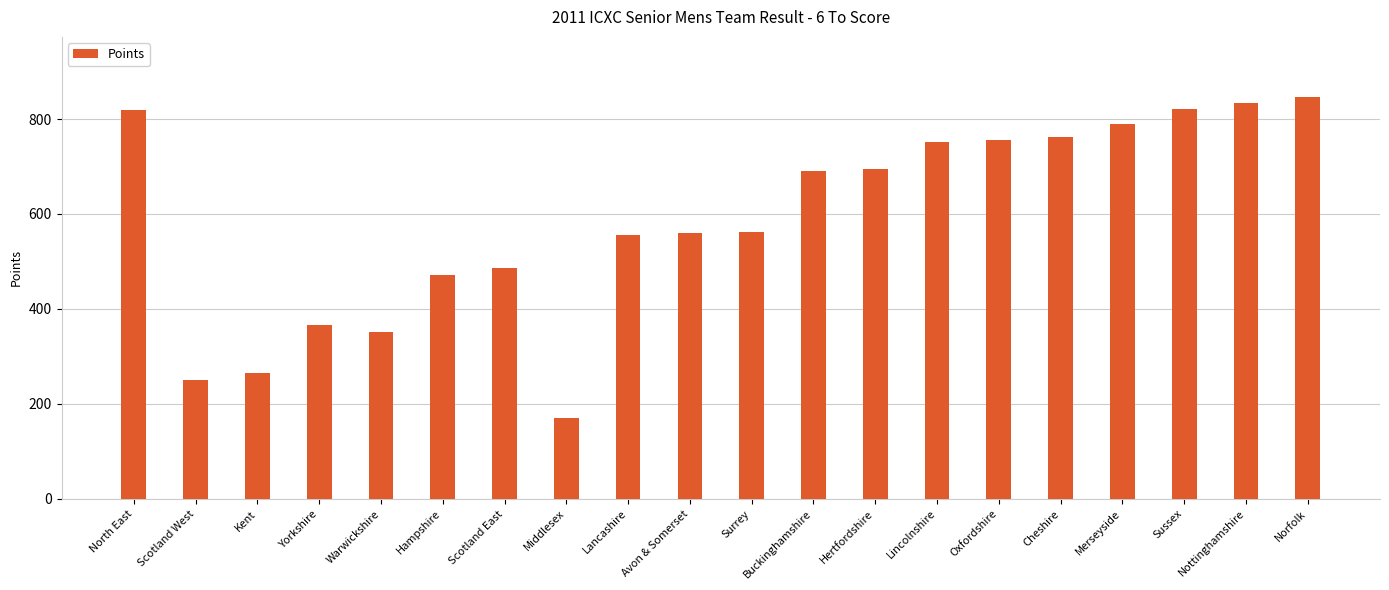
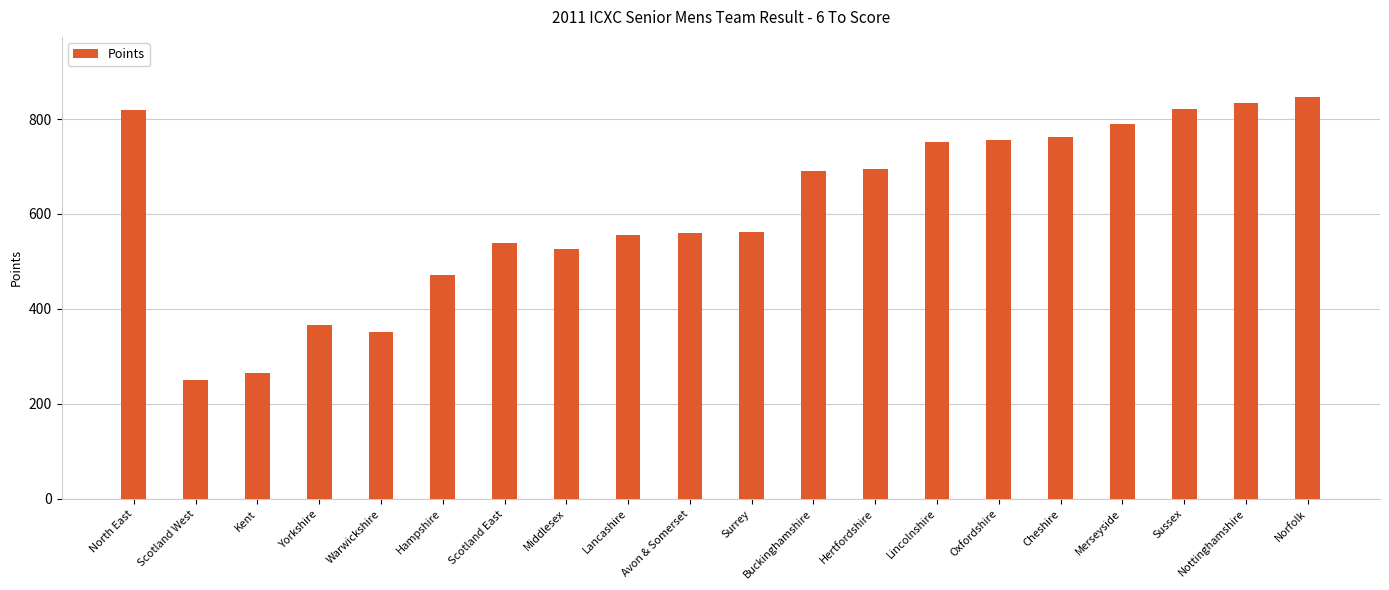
Scotland East: 490 -> 540
Middlesex: 170 -> 530
